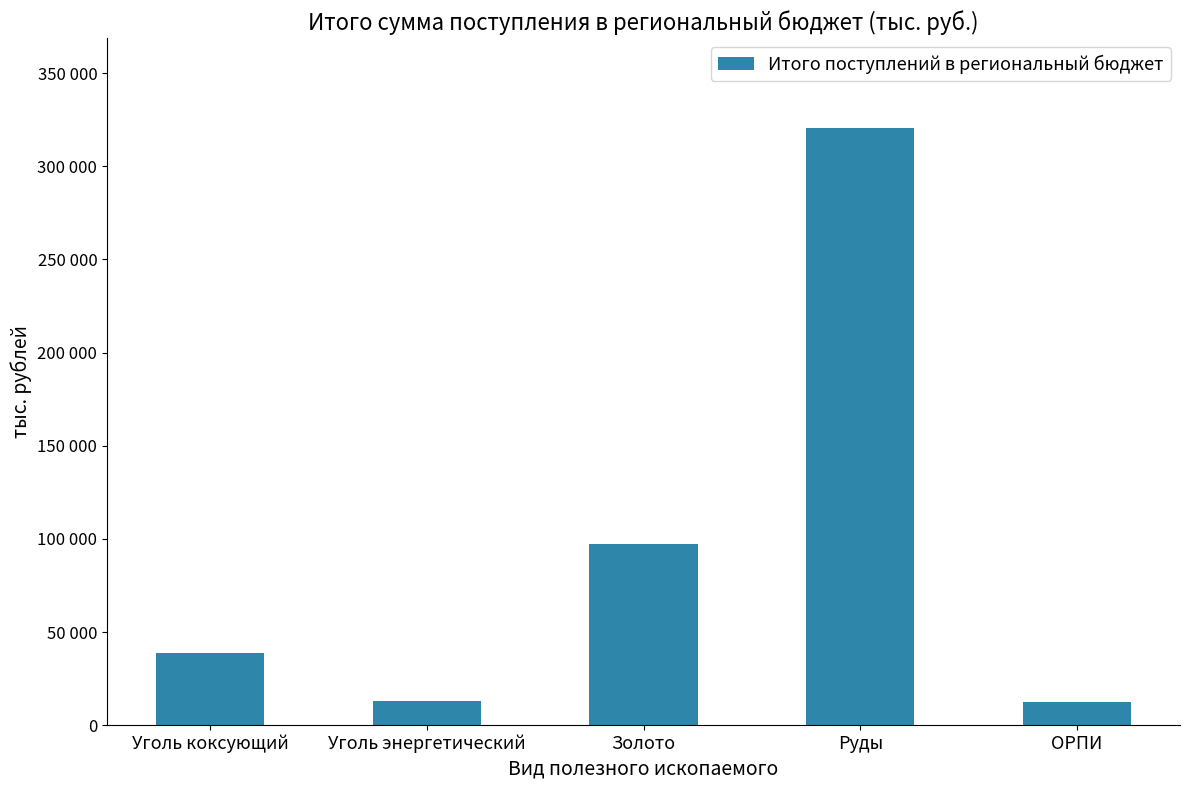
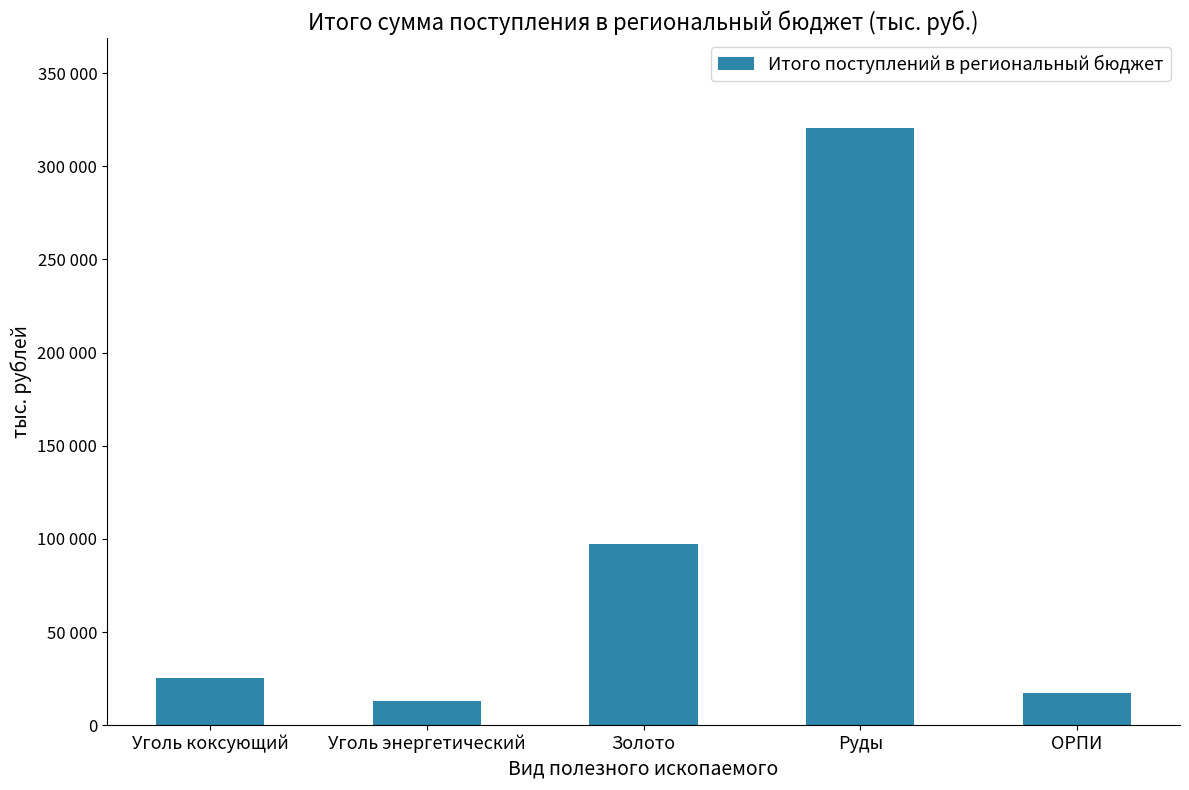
Уголь коксующий: 39000 -> 25000
ОРПИ: 12000 -> 18000
